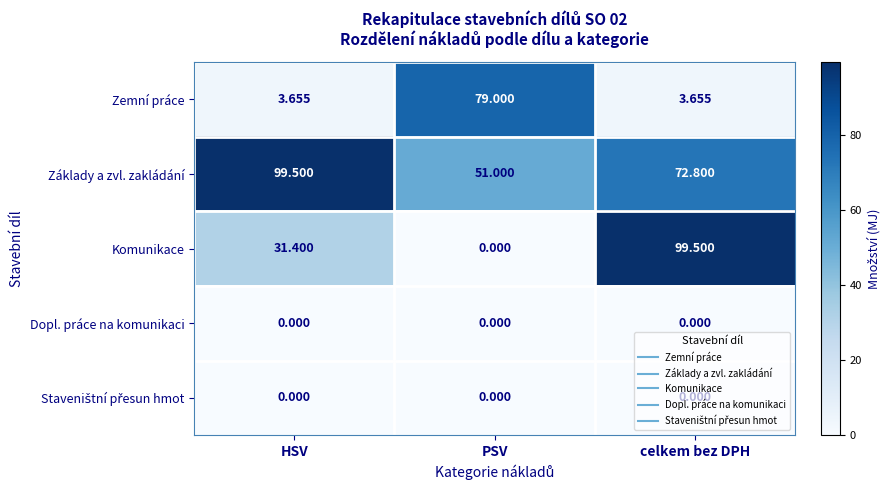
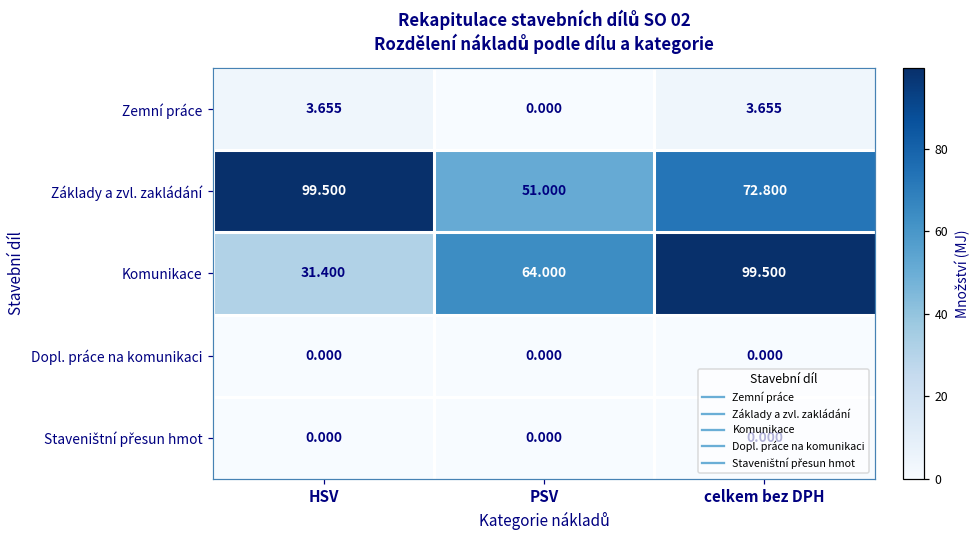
Zemní práce, PSV: 79.000 -> 0.000
Komunikace, PSV: 0.000 -> 64.000
